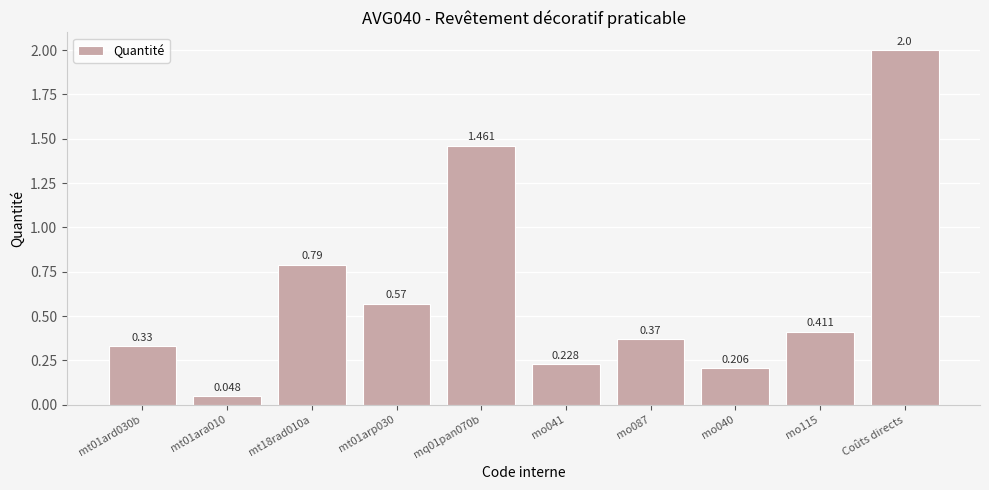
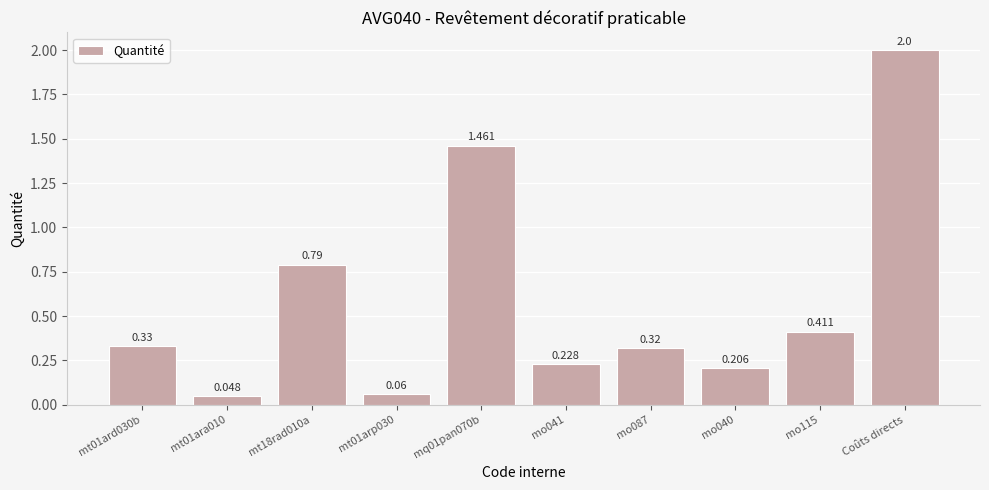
mt01arp030: 0.57 -> 0.06
mo087: 0.37 -> 0.32
